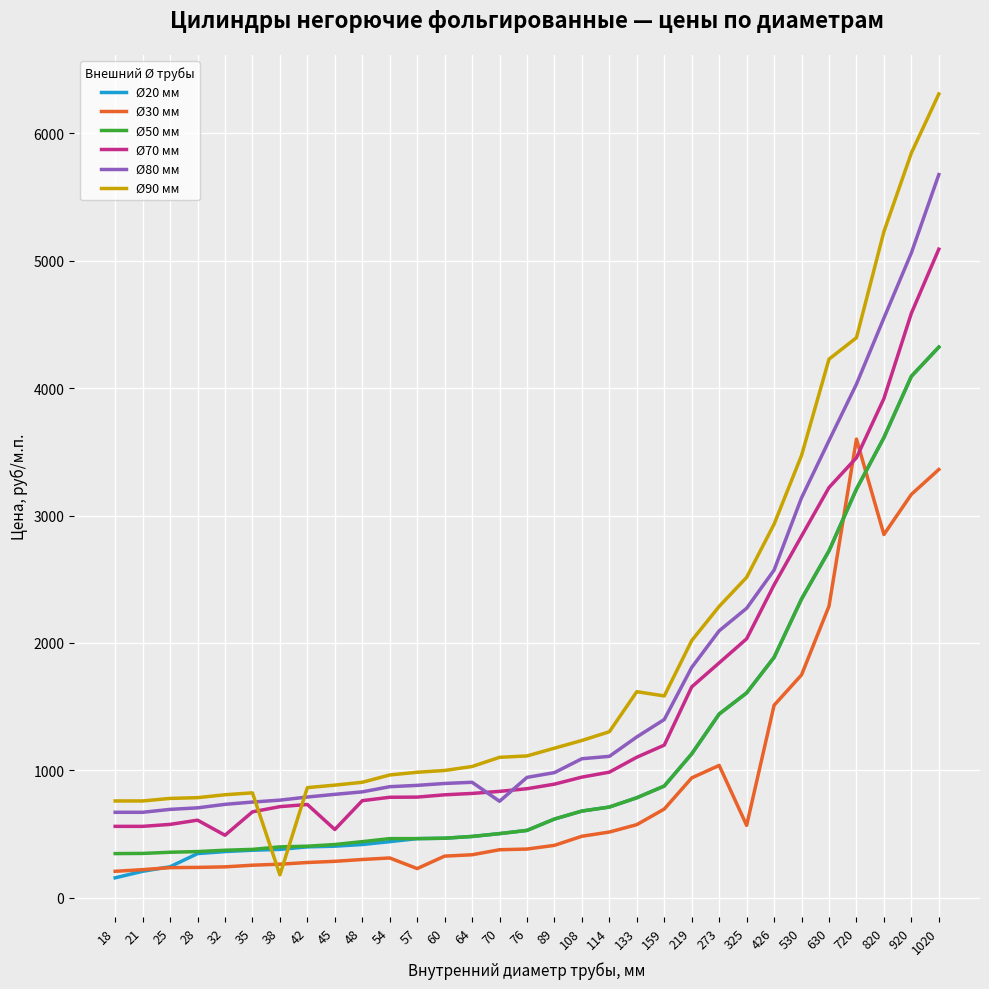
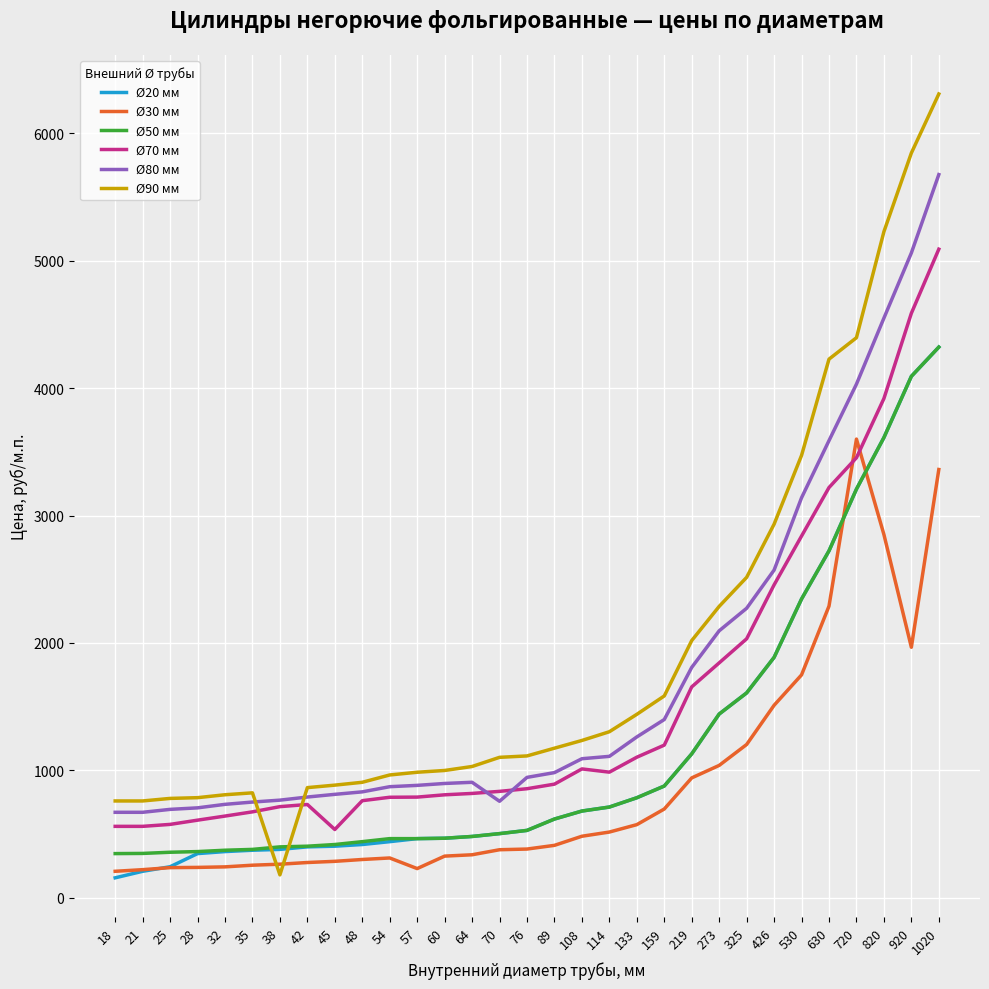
Ø70 мм, 32: 490 -> 640
Ø70 мм, 108: 950 -> 1010
Ø90 мм, 133: 1620 -> 1440
Ø30 мм, 325: 570 -> 1200
Ø30 мм, 920: 3170 -> 1970
